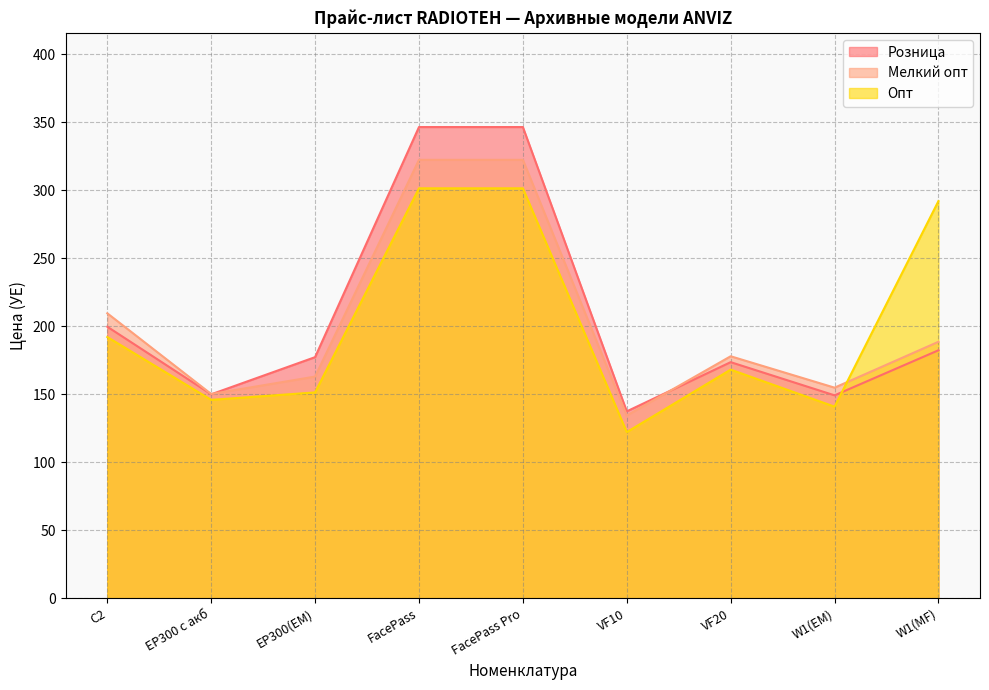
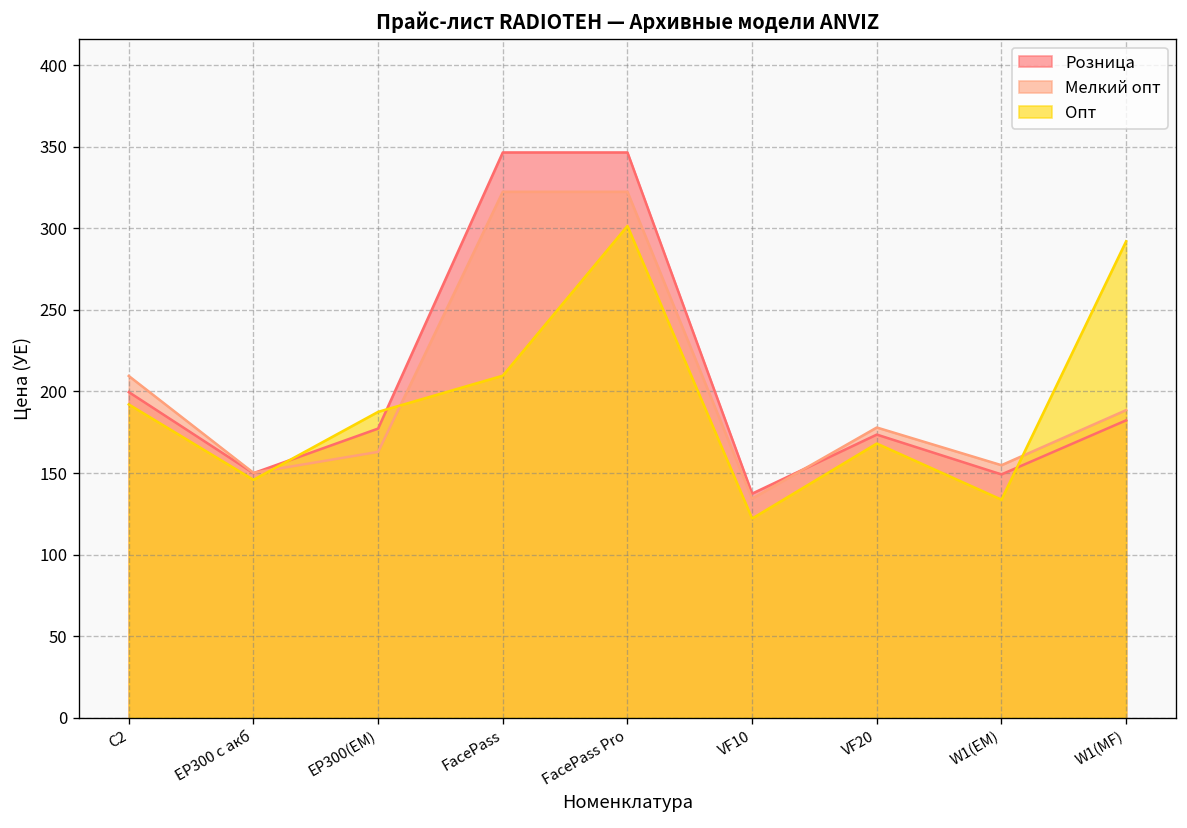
Опт, EP300(EM): 151 -> 187
Опт, FacePass: 301 -> 210
Опт, W1(EM): 141 -> 134
